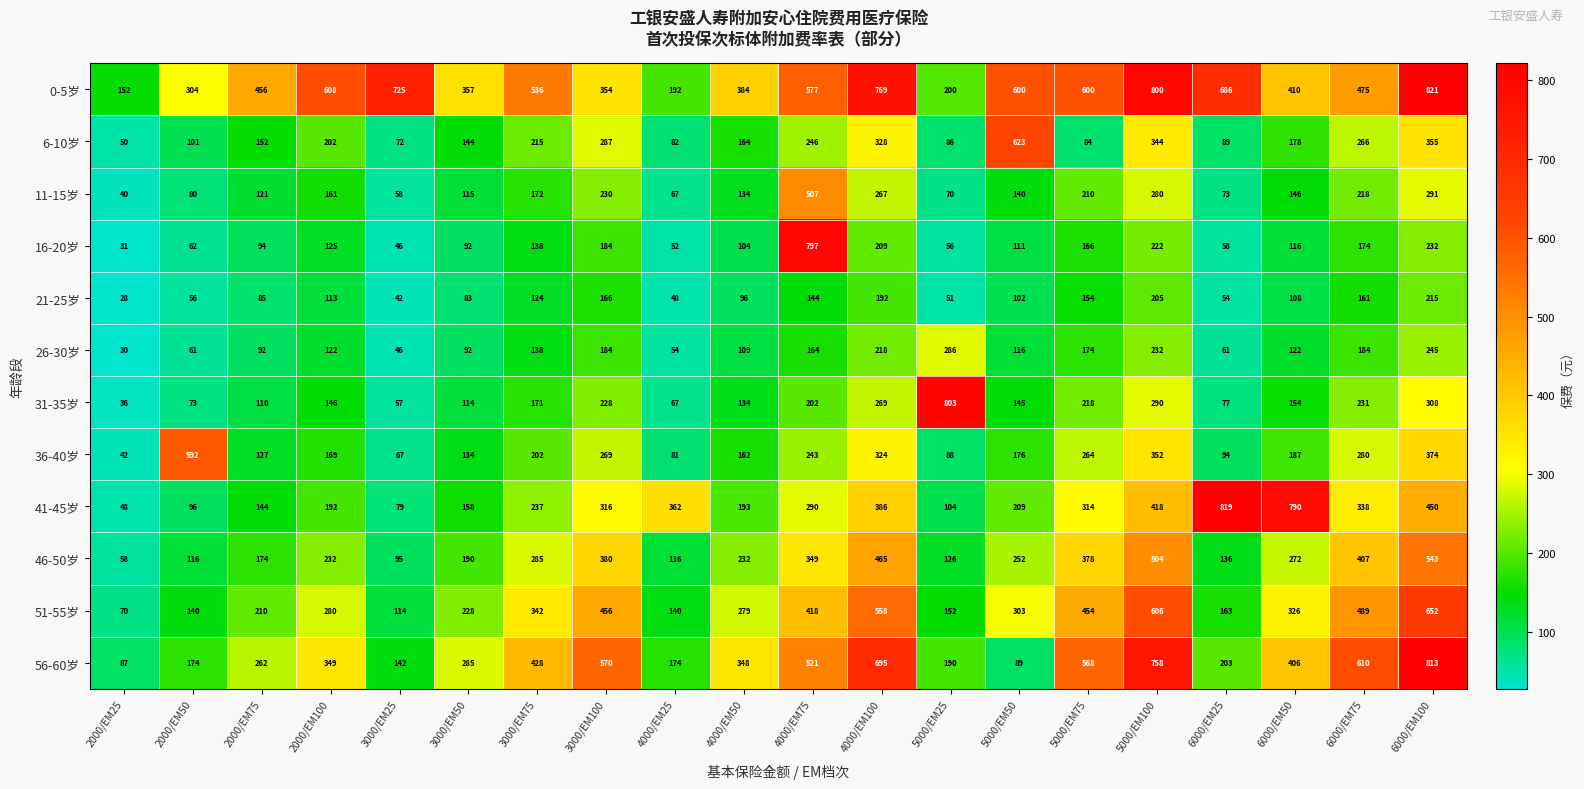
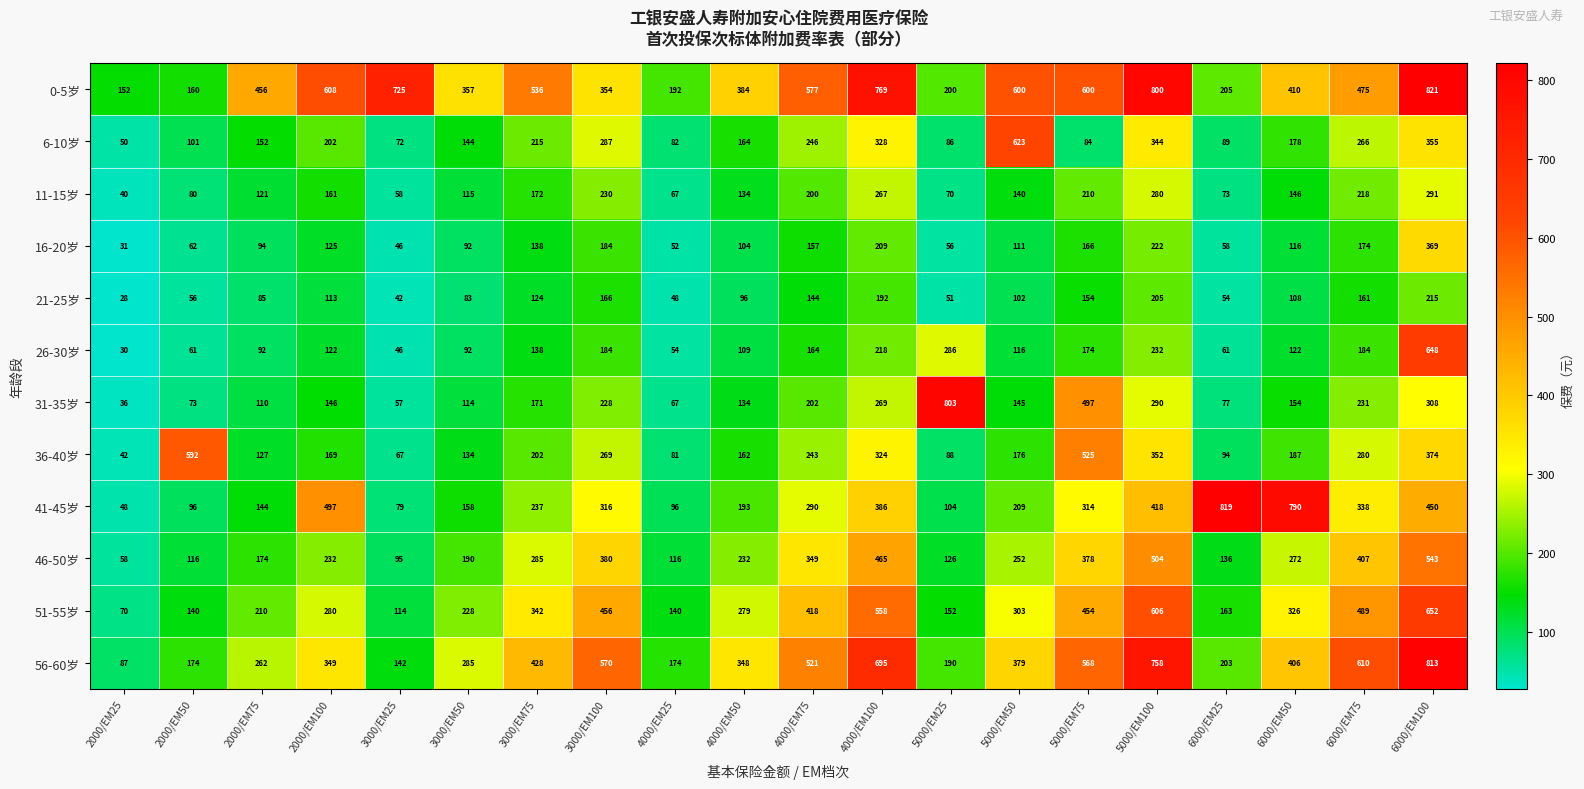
0-5岁, 2000/EM50: 304 -> 160
0-5岁, 6000/EM25: 686 -> 205
11-15岁, 4000/EM75: 507 -> 200
16-20岁, 4000/EM75: 797 -> 157
16-20岁, 6000/EM100: 232 -> 369
26-30岁, 6000/EM100: 245 -> 648
31-35岁, 5000/EM75: 218 -> 497
36-40岁, 5000/EM75: 264 -> 525
41-45岁, 2000/EM100: 192 -> 497
41-45岁, 4000/EM25: 362 -> 96
56-60岁, 5000/EM50: 89 -> 379
